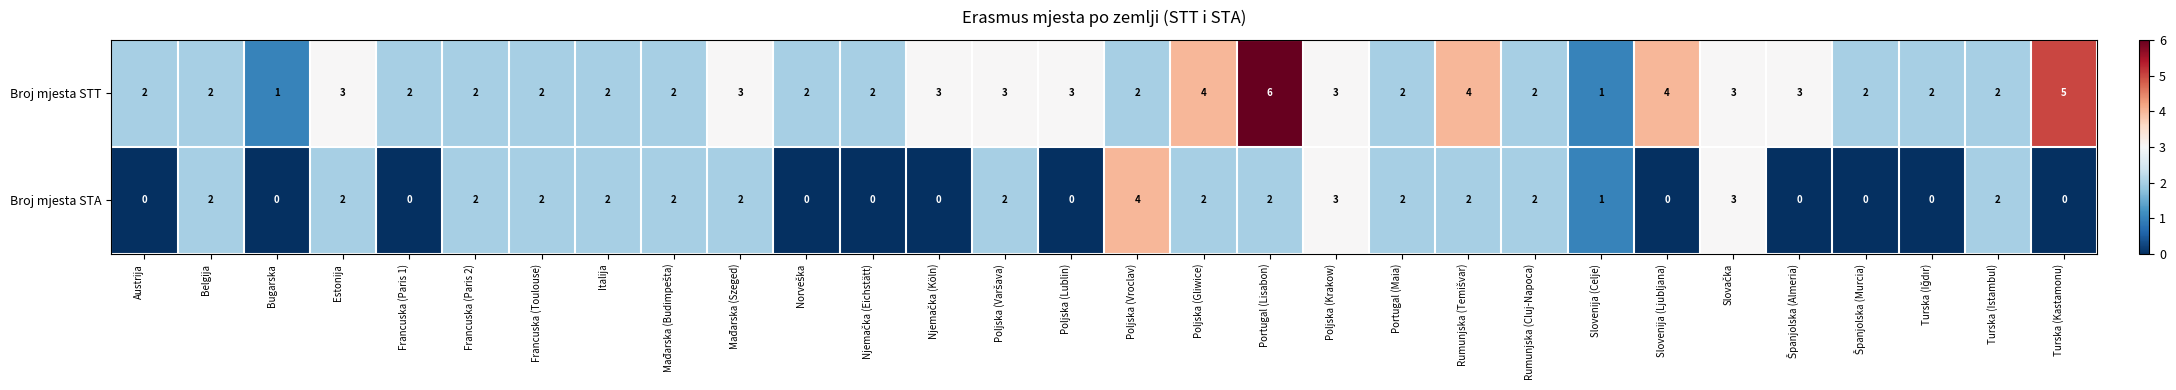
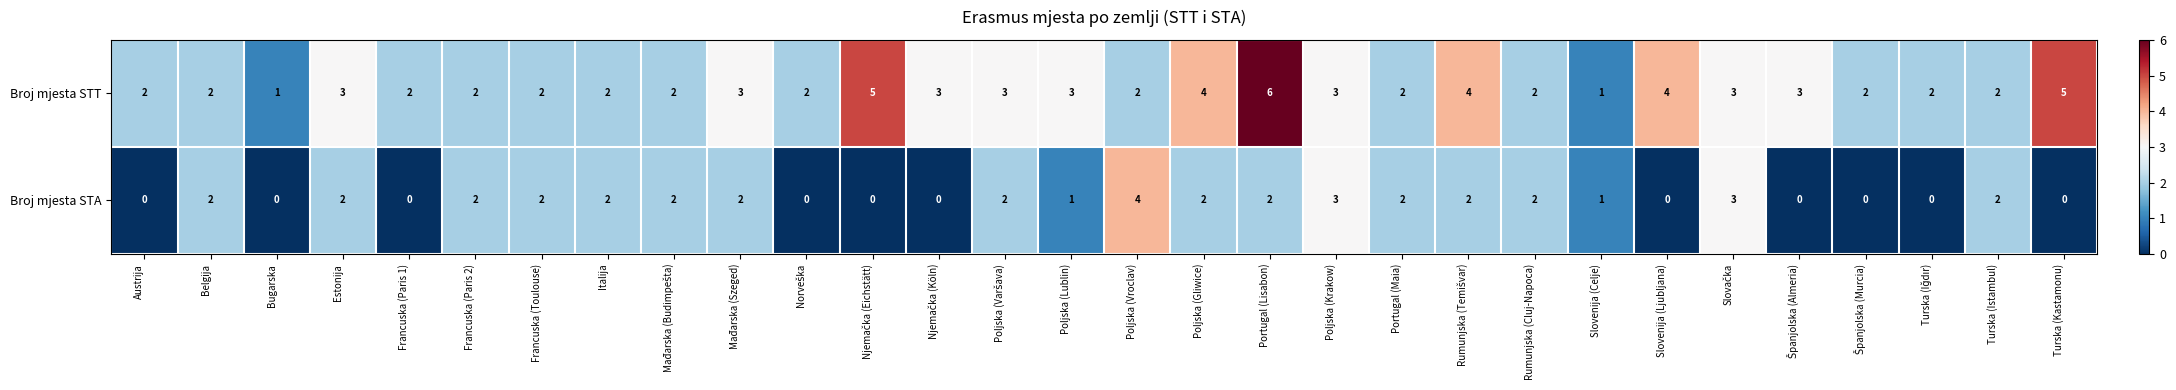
Broj mjesta STT, Njemačka (Eichstätt): 2 -> 5
Broj mjesta STA, Poljska (Lublin): 0 -> 1
